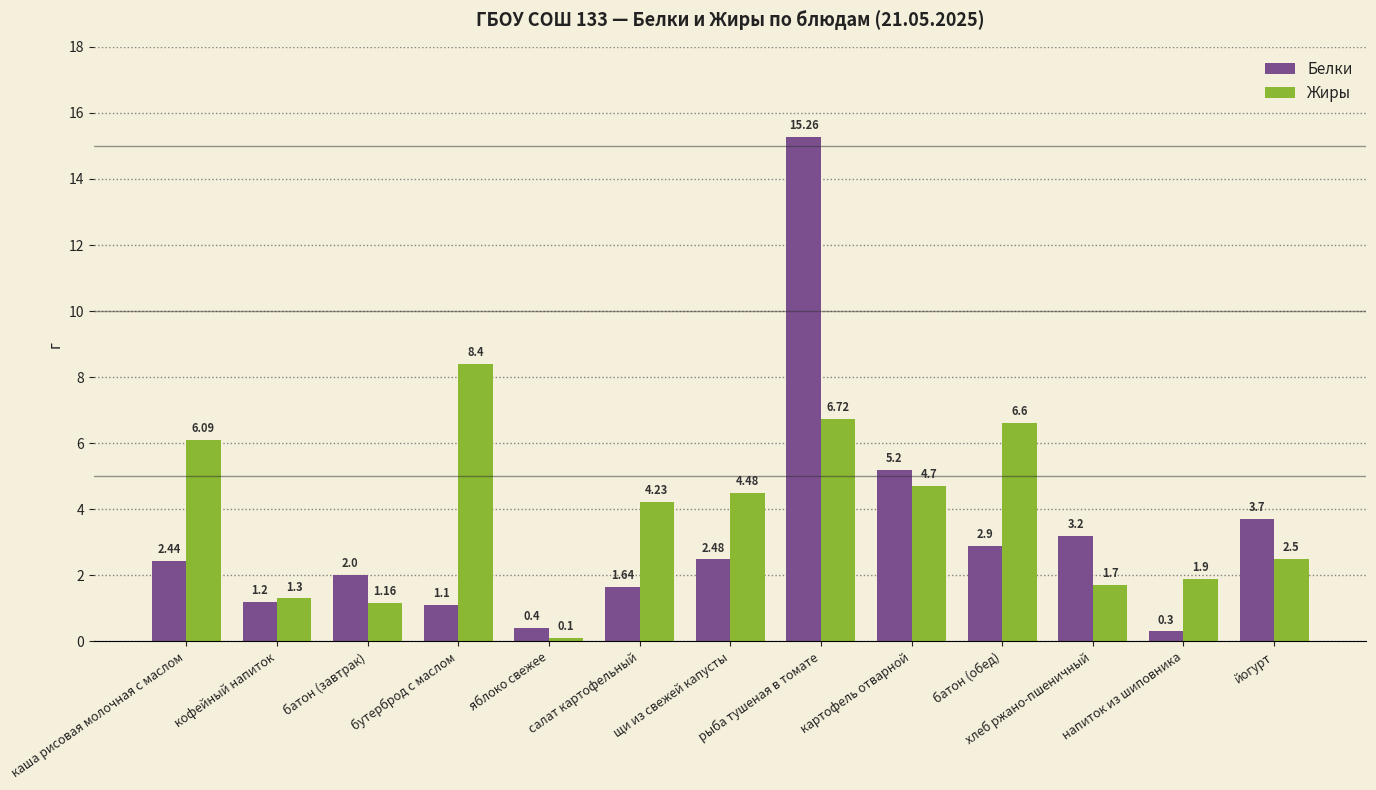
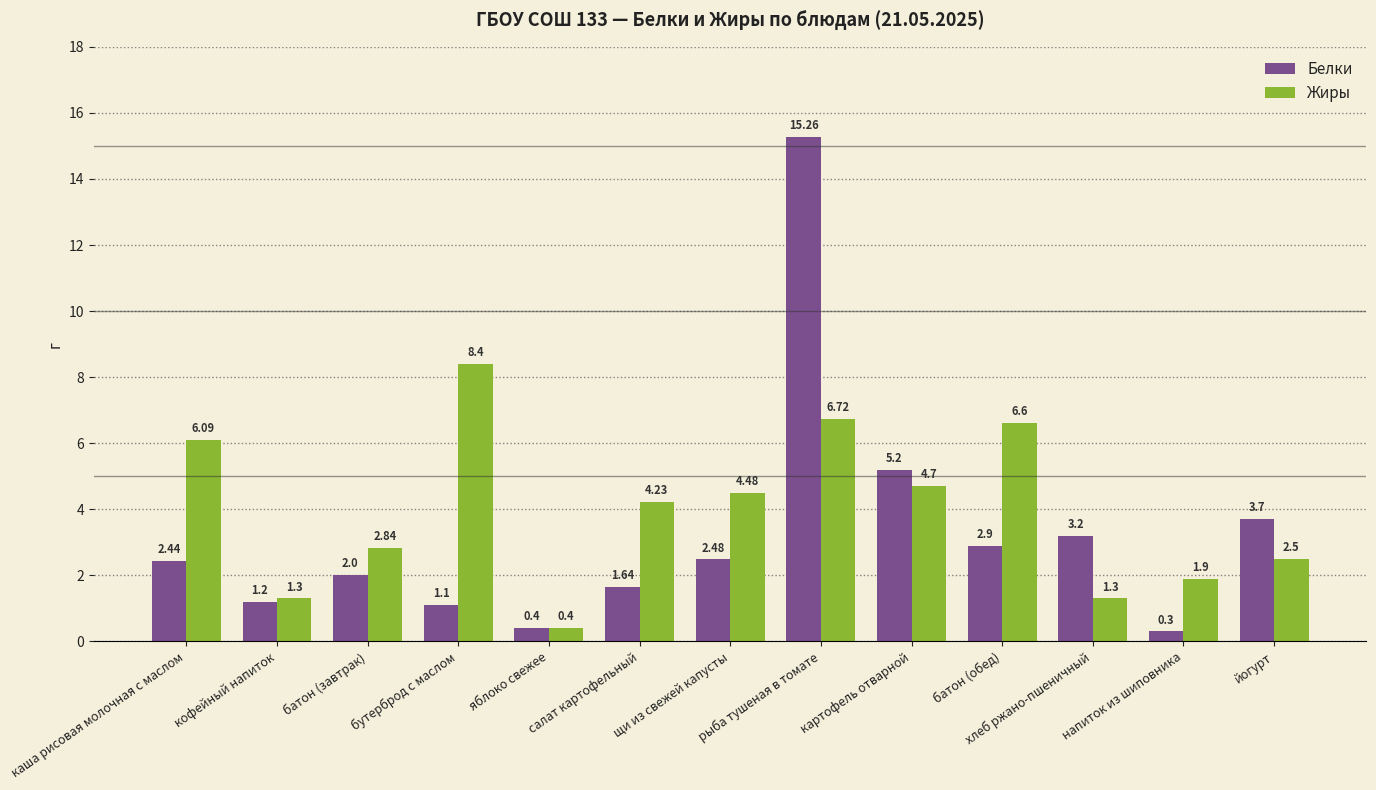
Жиры, батон (завтрак): 1.16 -> 2.84
Жиры, яблоко свежее: 0.1 -> 0.4
Жиры, хлеб ржано-пшеничный: 1.7 -> 1.3
